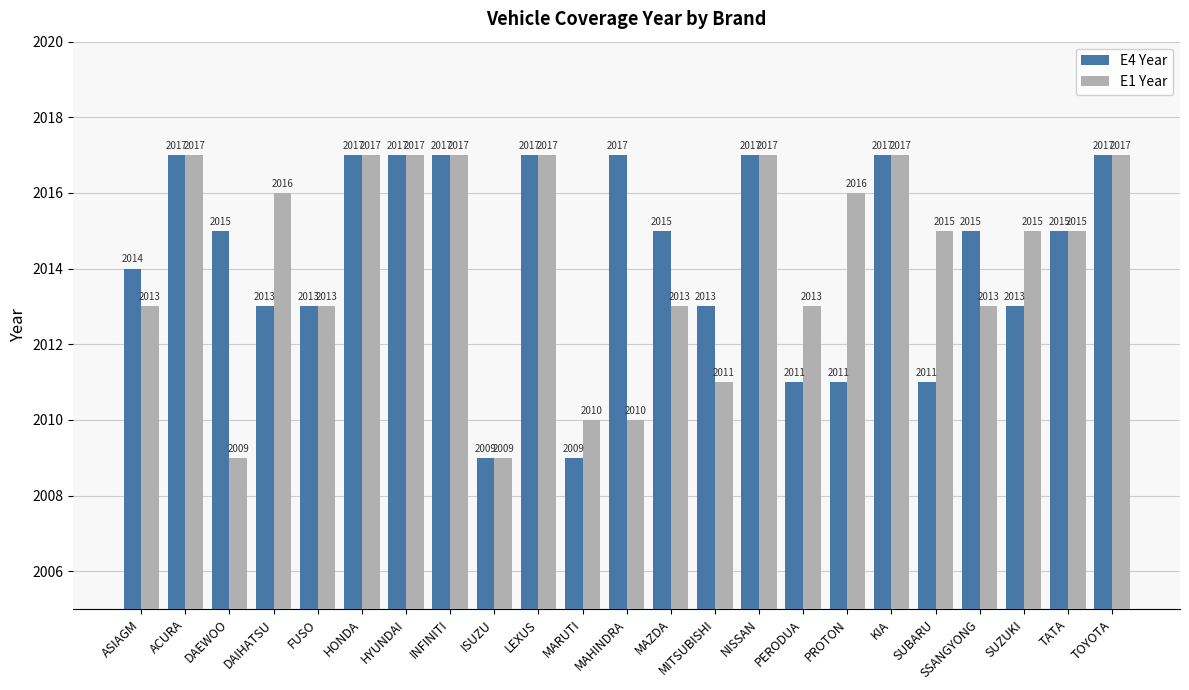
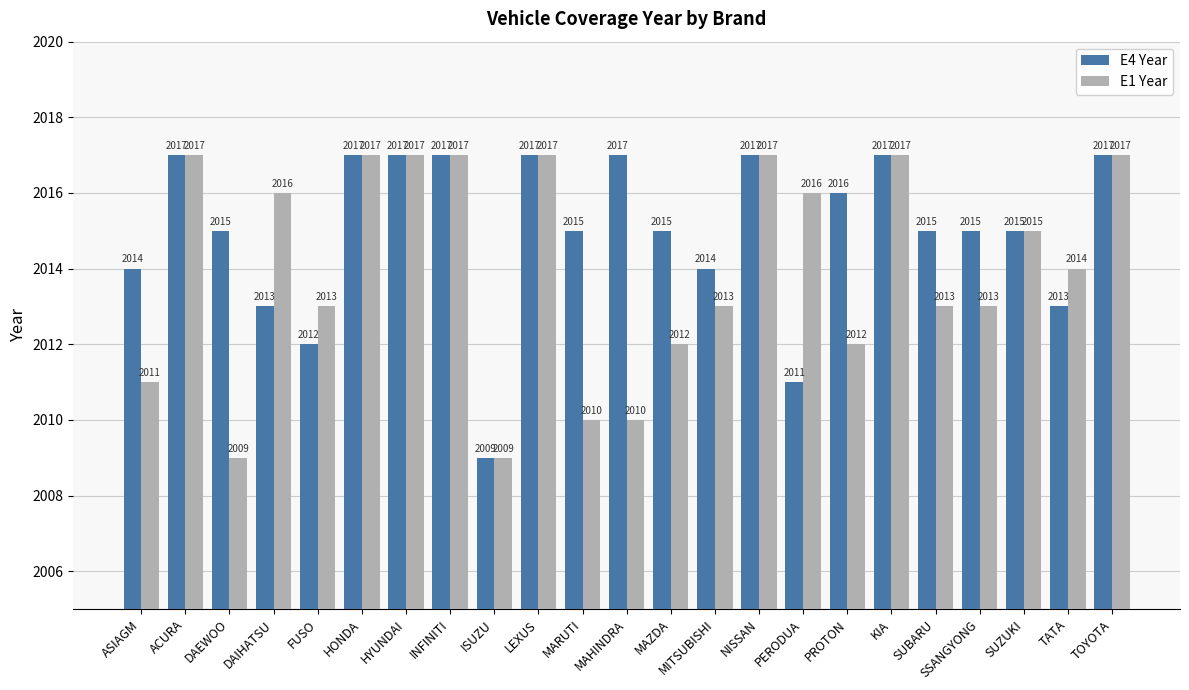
E1 Year, ASIAGM: 2013 -> 2011
E4 Year, FUSO: 2013 -> 2012
E4 Year, MARUTI: 2009 -> 2015
E1 Year, MAZDA: 2013 -> 2012
E4 Year, MITSUBISHI: 2013 -> 2014
E1 Year, MITSUBISHI: 2011 -> 2013
E1 Year, PERODUA: 2013 -> 2016
E4 Year, PROTON: 2011 -> 2016
E1 Year, PROTON: 2016 -> 2012
E4 Year, SUBARU: 2011 -> 2015
E1 Year, SUBARU: 2015 -> 2013
E4 Year, SUZUKI: 2013 -> 2015
E4 Year, TATA: 2015 -> 2013
E1 Year, TATA: 2015 -> 2014
